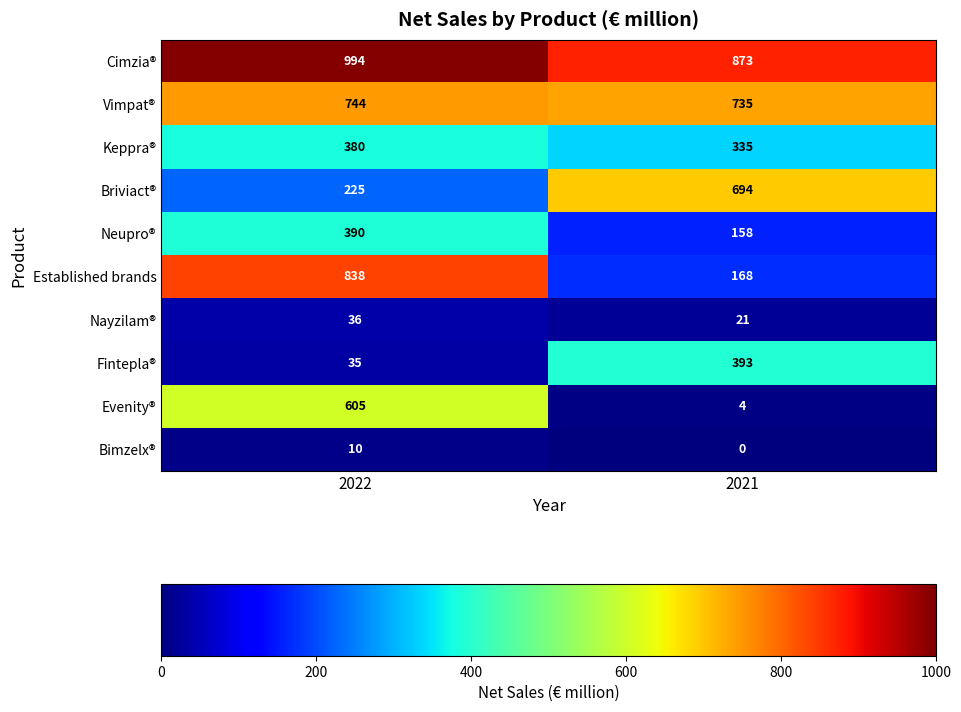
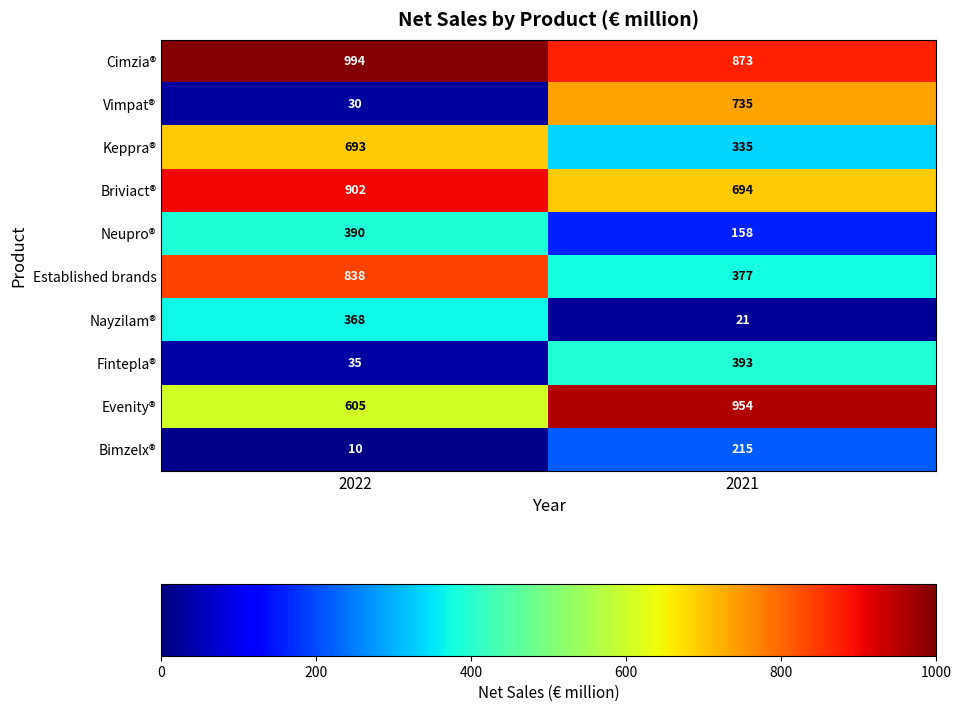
Vimpat®, 2022: 744 -> 30
Keppra®, 2022: 380 -> 693
Briviact®, 2022: 225 -> 902
Established brands, 2021: 168 -> 377
Nayzilam®, 2022: 36 -> 368
Evenity®, 2021: 4 -> 954
Bimzelx®, 2021: 0 -> 215
